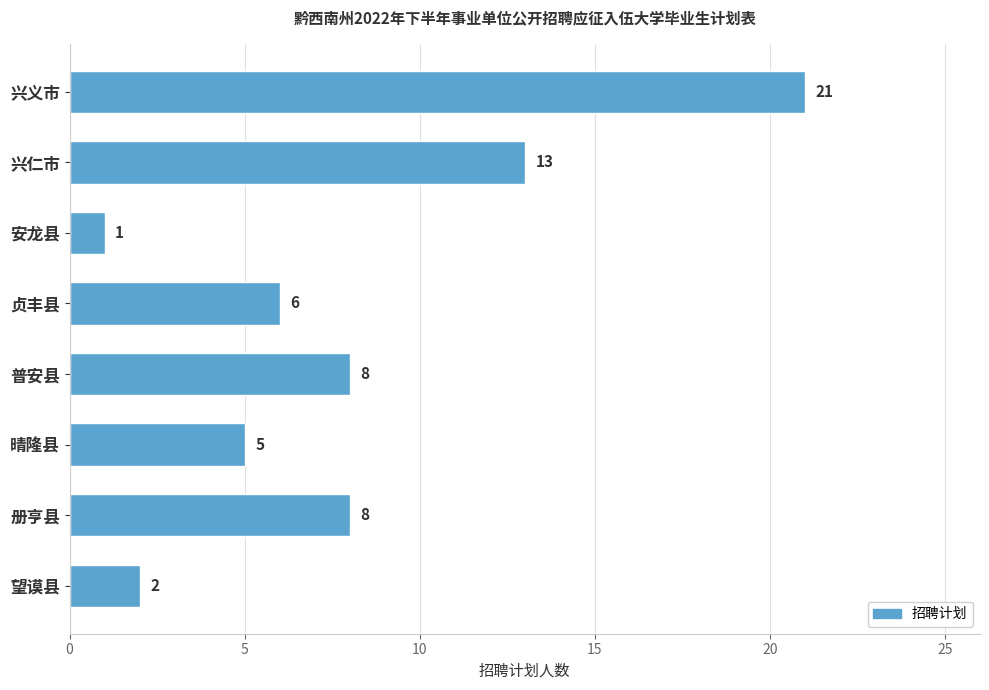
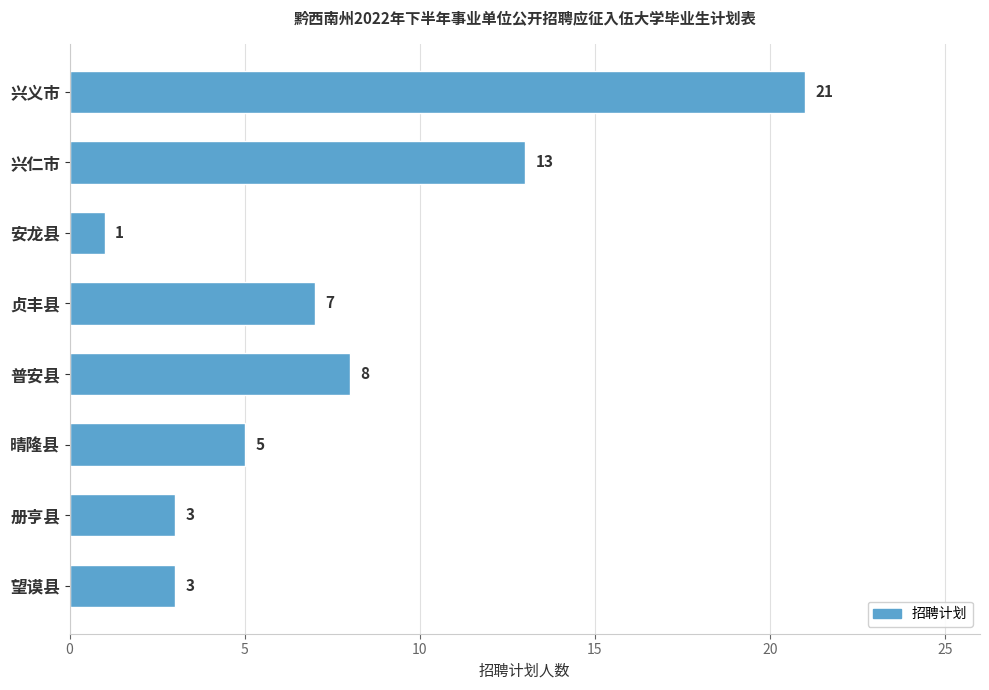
贞丰县: 6 -> 7
册亨县: 8 -> 3
望谟县: 2 -> 3
